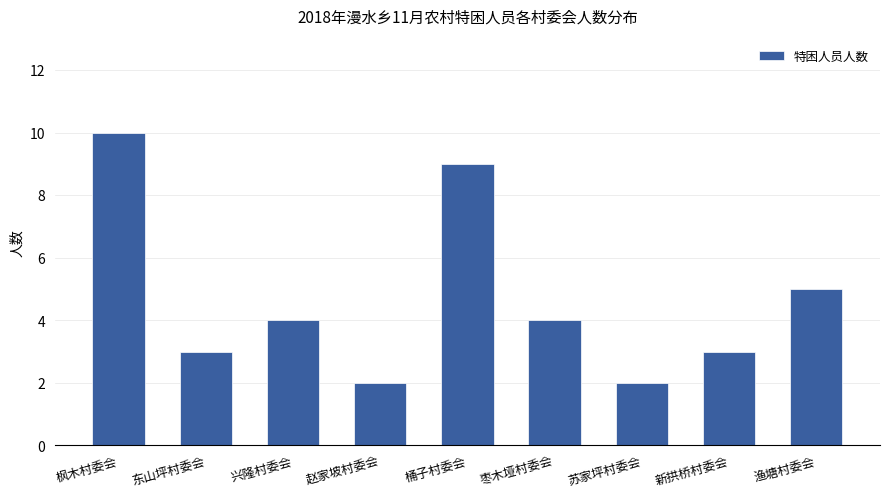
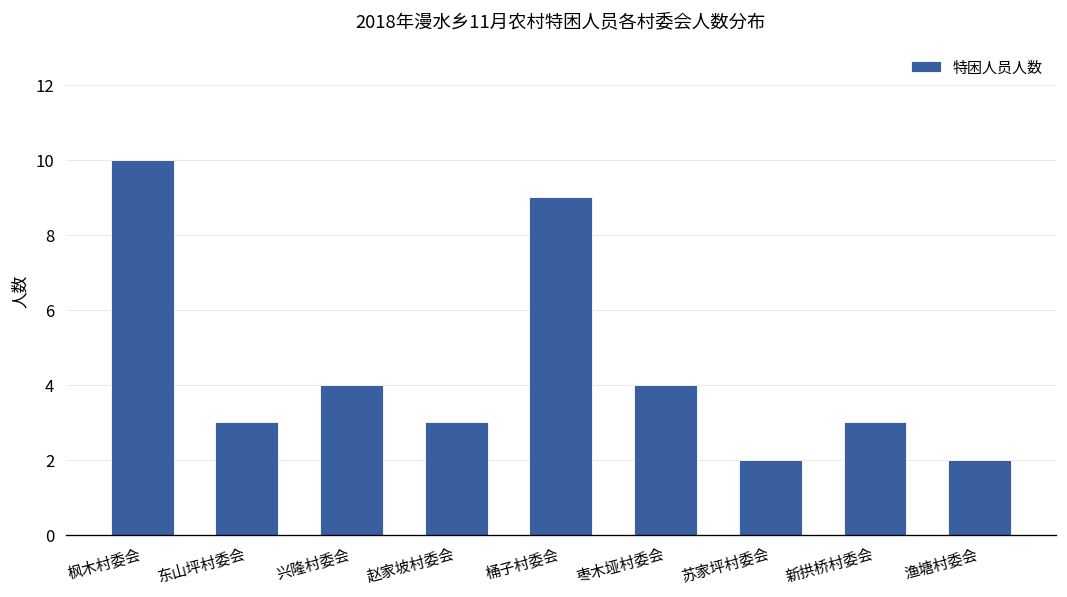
赵家坡村委会: 2 -> 3
渔塘村委会: 5 -> 2
